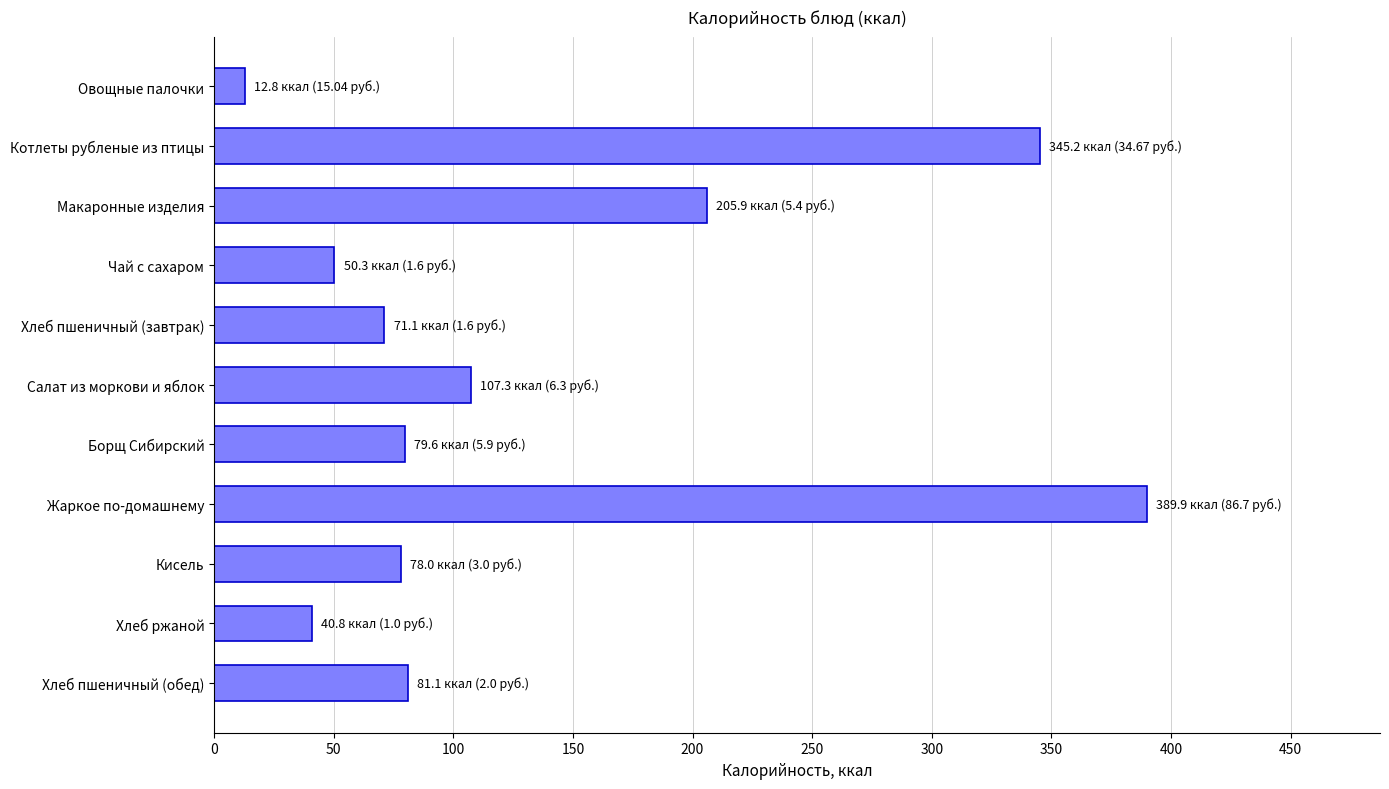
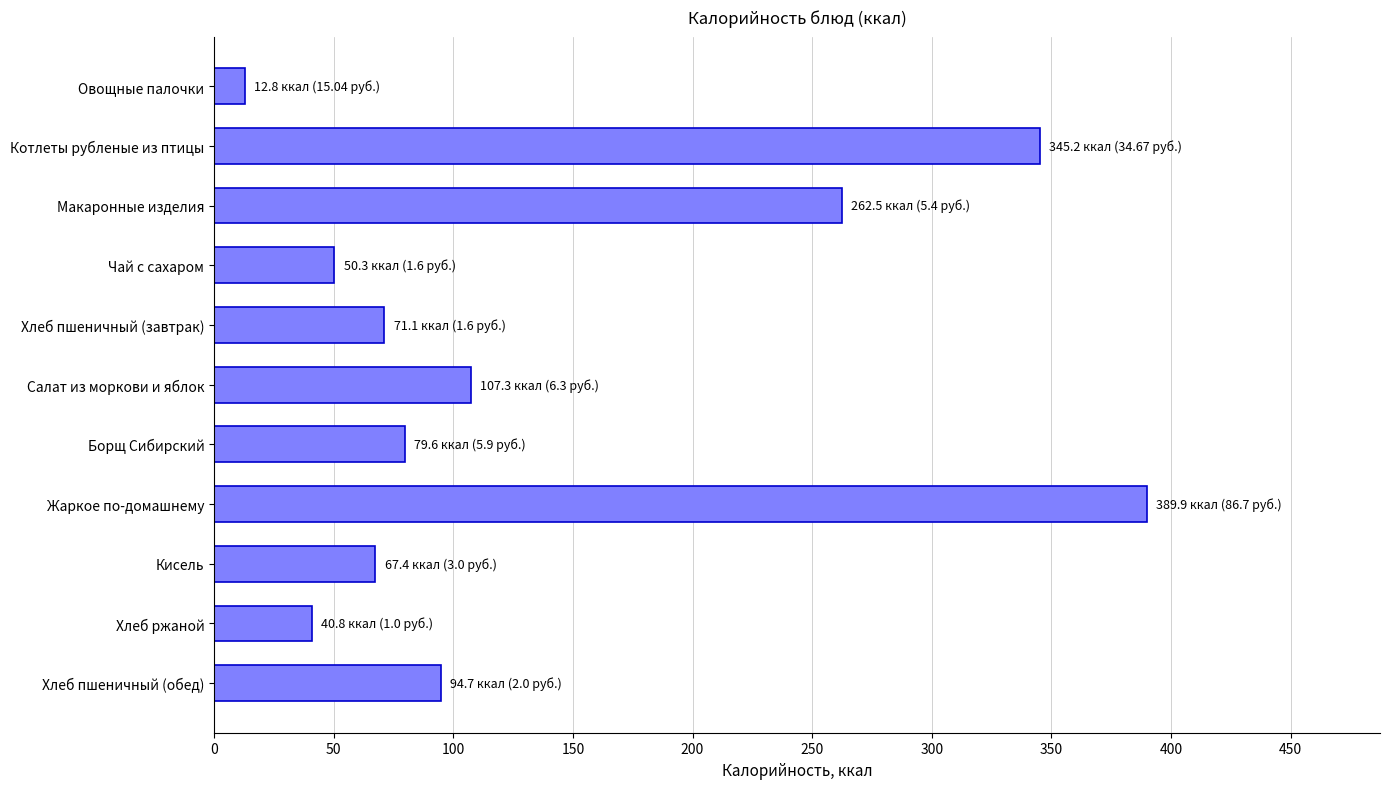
Макаронные изделия: 205.9 -> 262.5
Кисель: 78.0 -> 67.4
Хлеб пшеничный (обед): 81.1 -> 94.7
